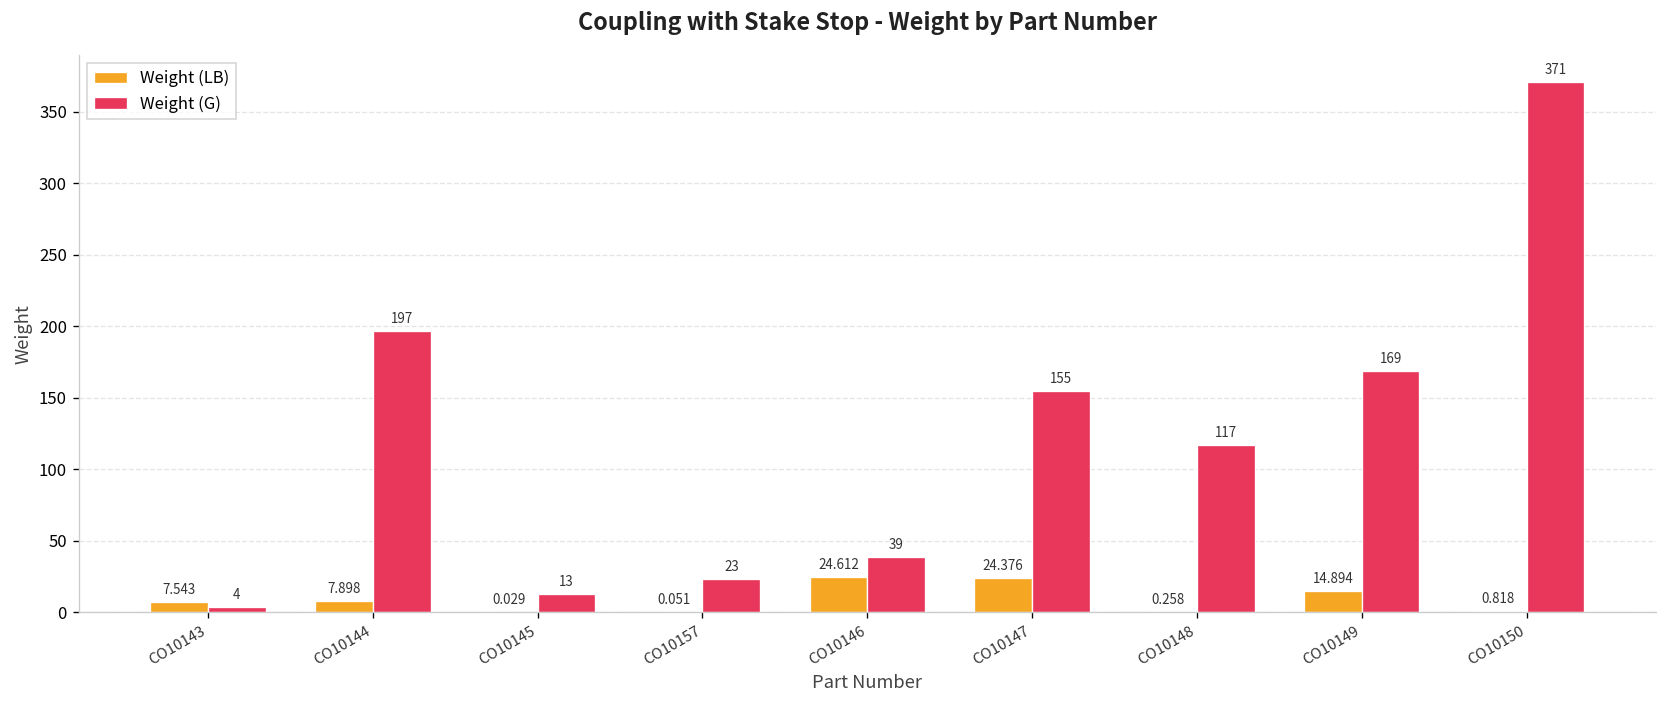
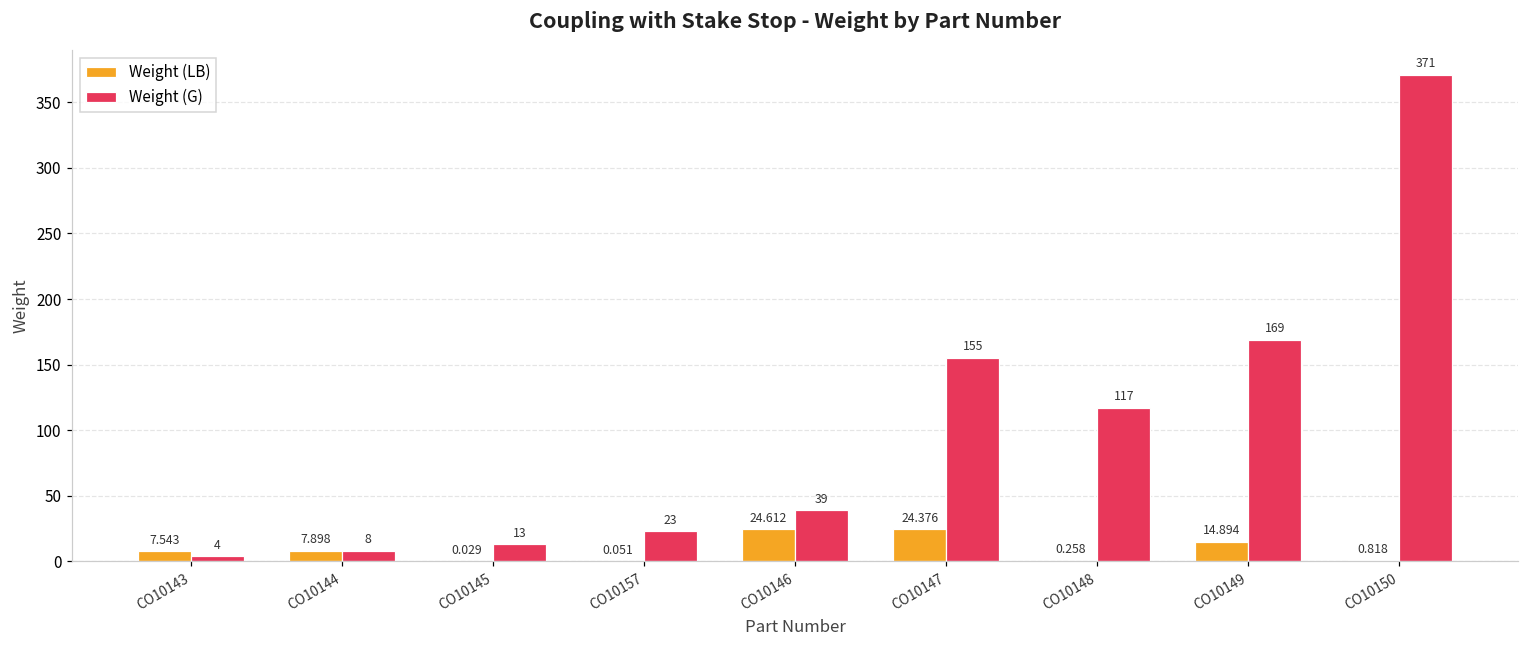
Weight (G), CO10144: 197 -> 8
